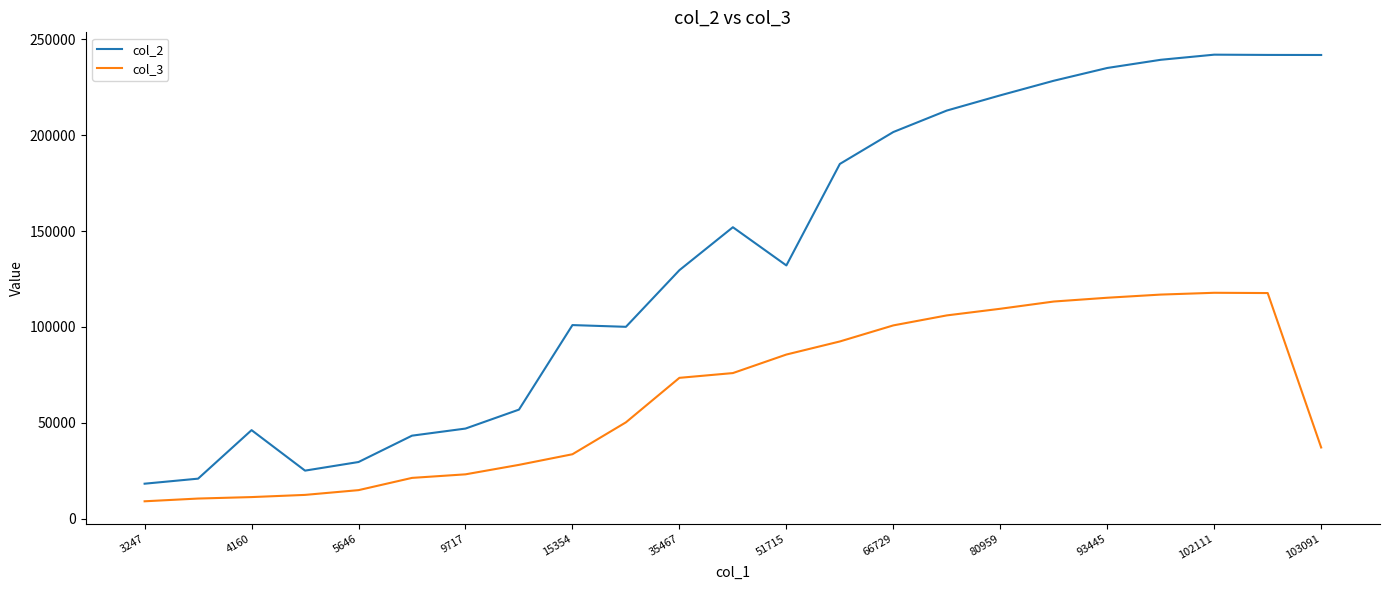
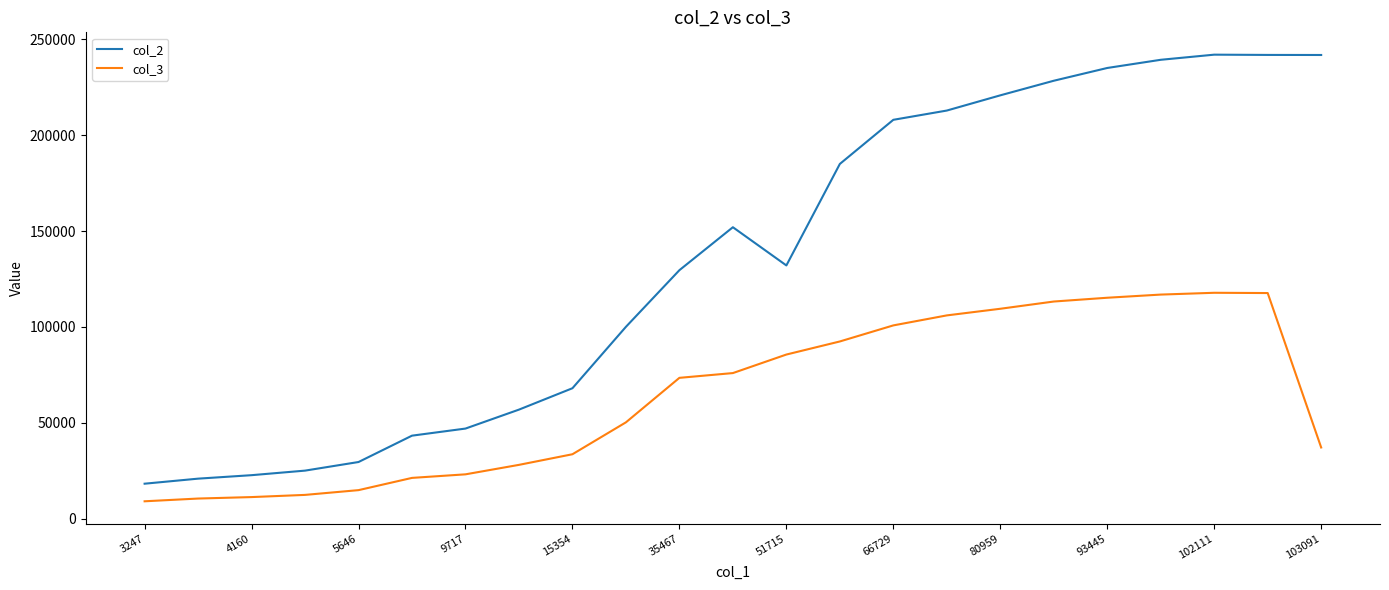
col_2, 4160: 46000 -> 23000
col_2, 15354: 101000 -> 68000
col_2, 66729: 202000 -> 208000
